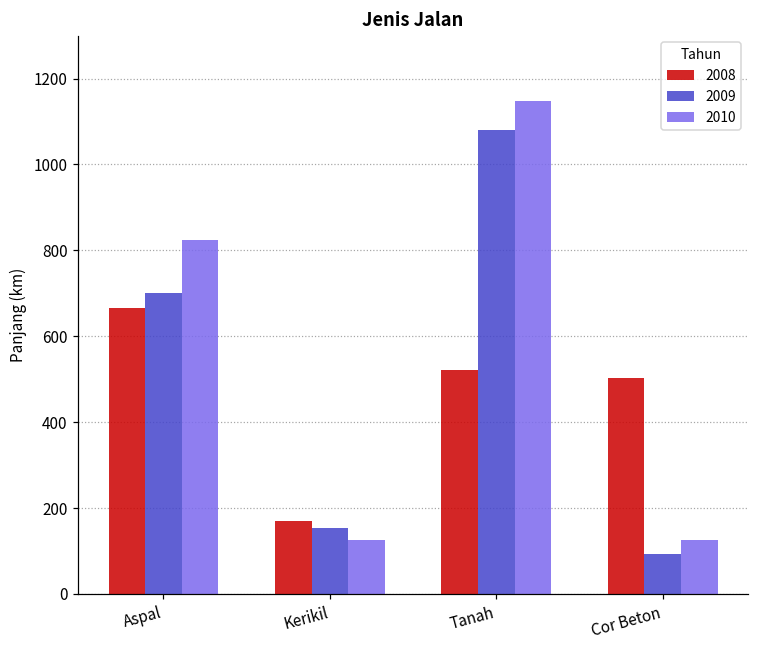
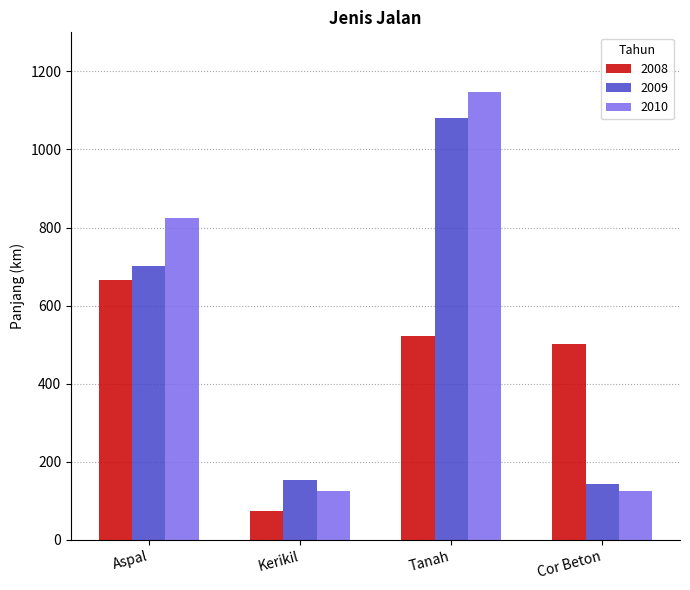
2008, Kerikil: 170 -> 70
2009, Cor Beton: 90 -> 140
